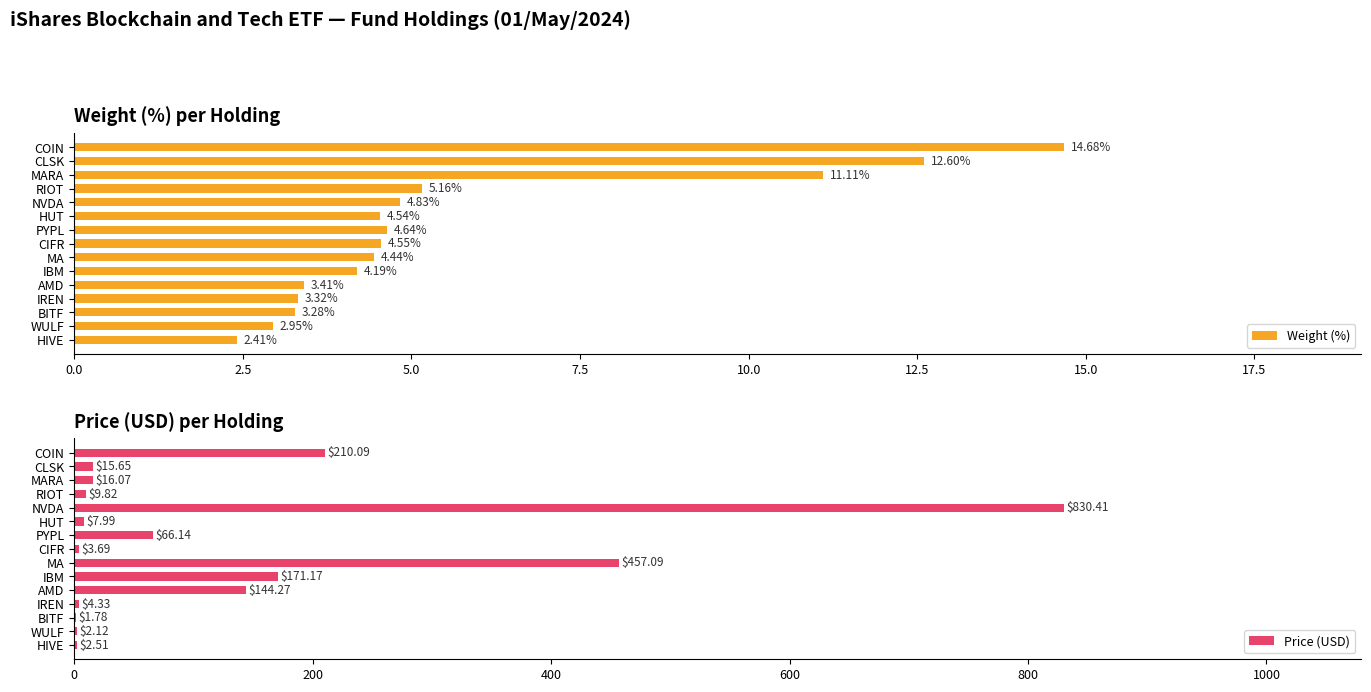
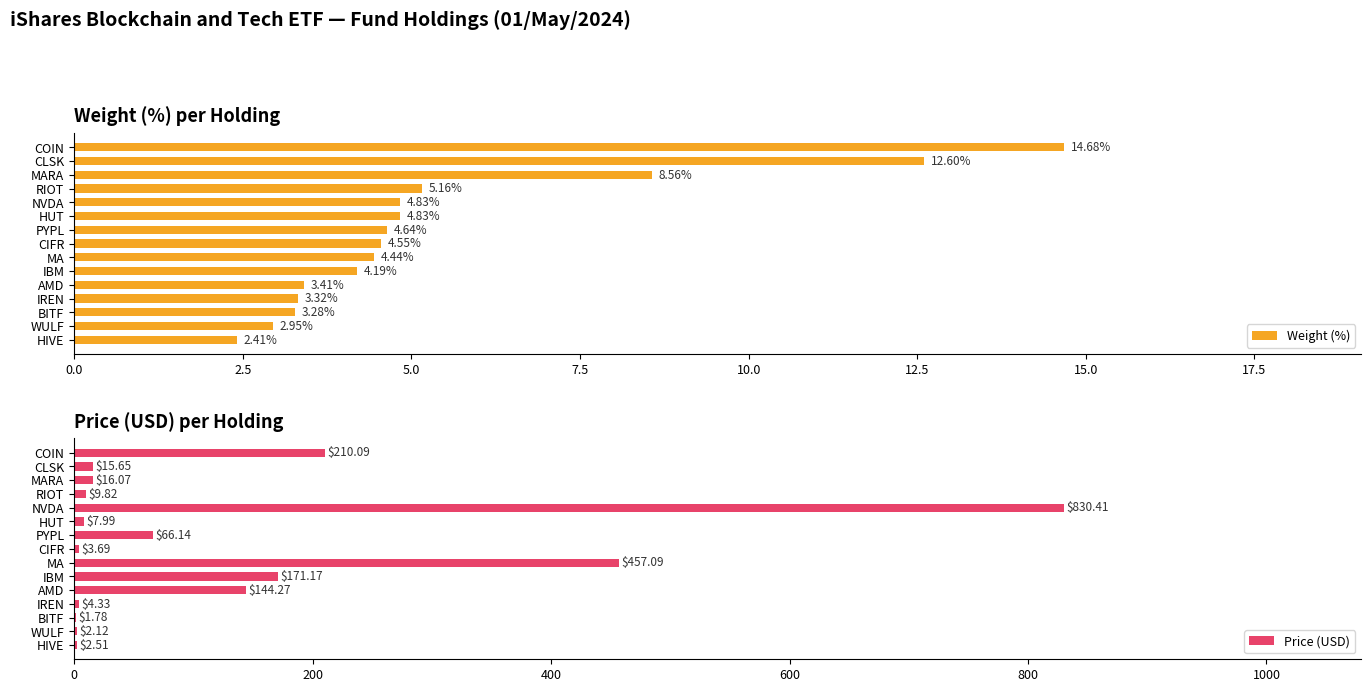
Weight (%) per Holding, MARA: 11.11% -> 8.56%
Weight (%) per Holding, HUT: 4.54% -> 4.83%
